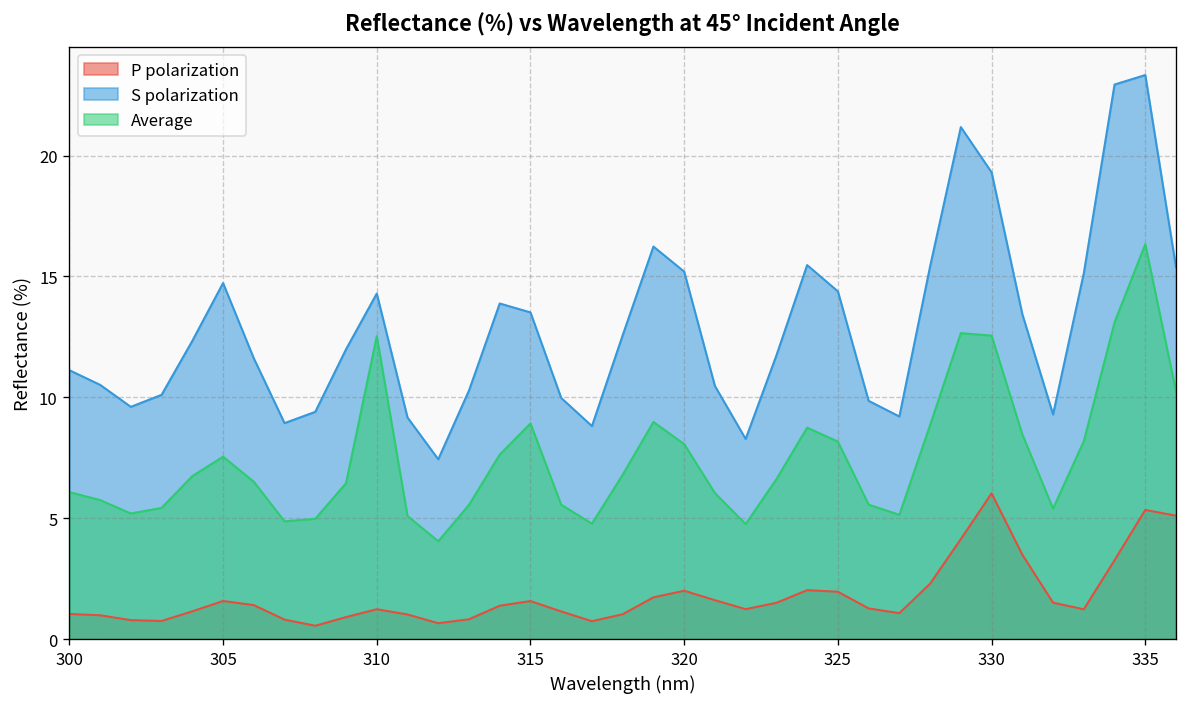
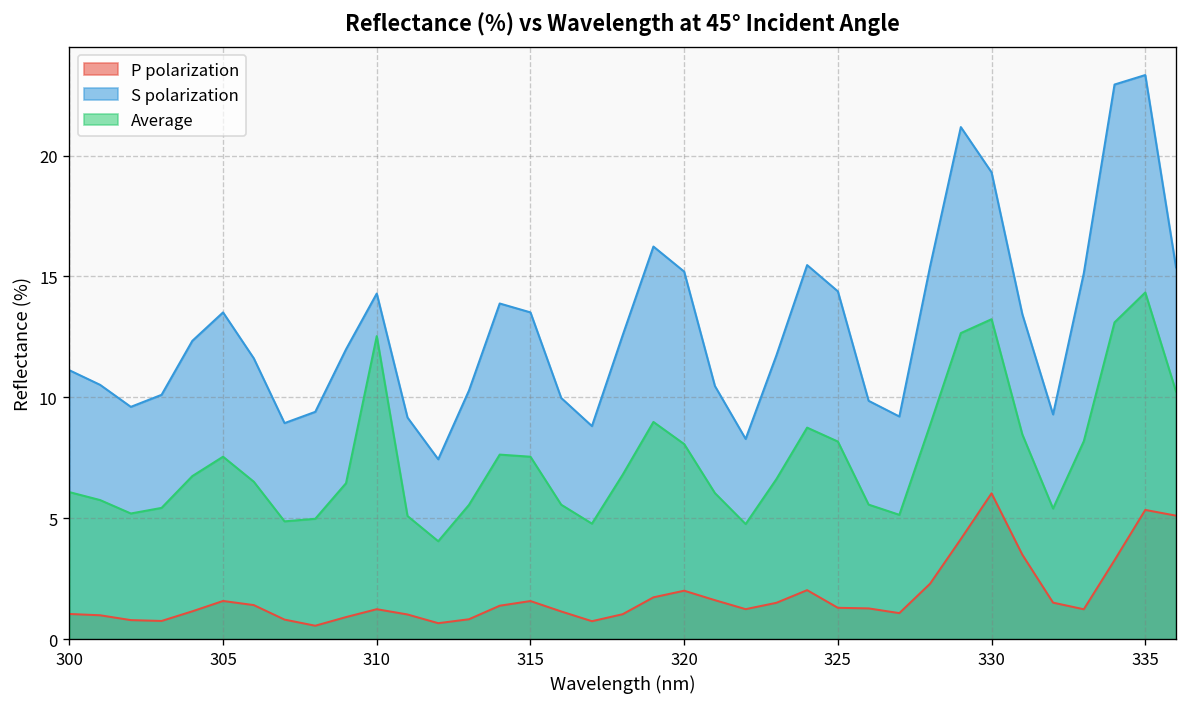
S polarization, 305: 14.7 -> 13.5
Average, 315: 8.9 -> 7.5
P polarization, 325: 2.0 -> 1.3
Average, 330: 12.6 -> 13.2
Average, 335: 16.3 -> 14.3
